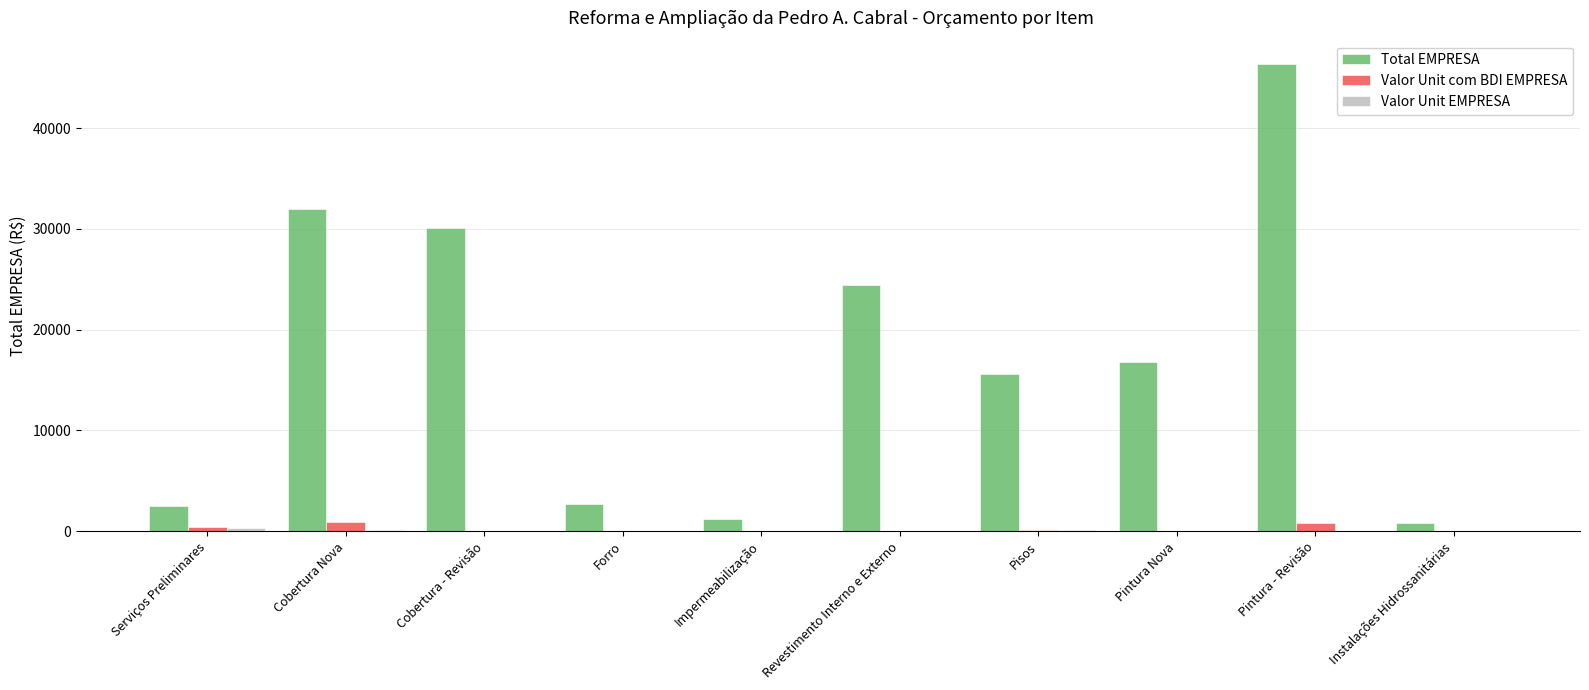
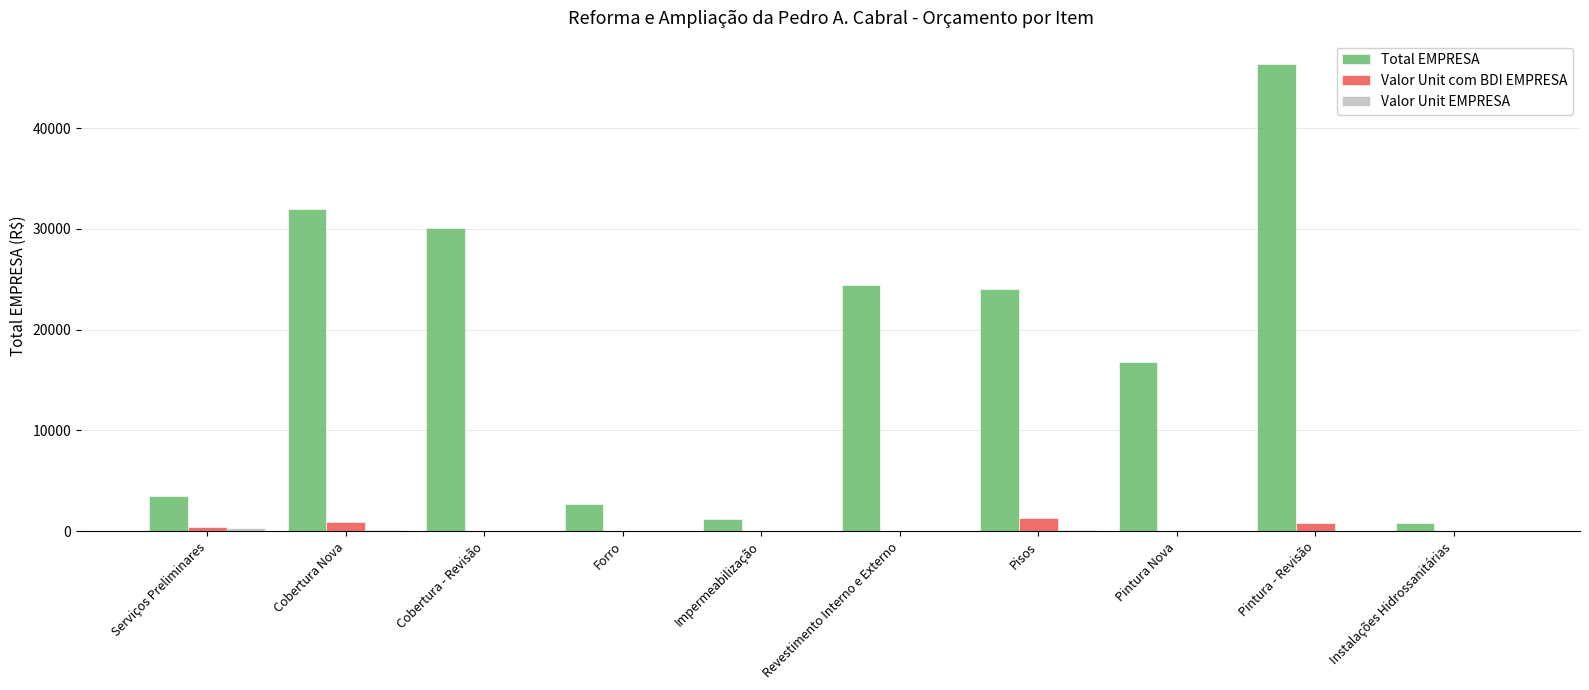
Total EMPRESA, Serviços Preliminares: 2400 -> 3500
Total EMPRESA, Pisos: 15600 -> 24000
Valor Unit com BDI EMPRESA, Pisos: 100 -> 1300
